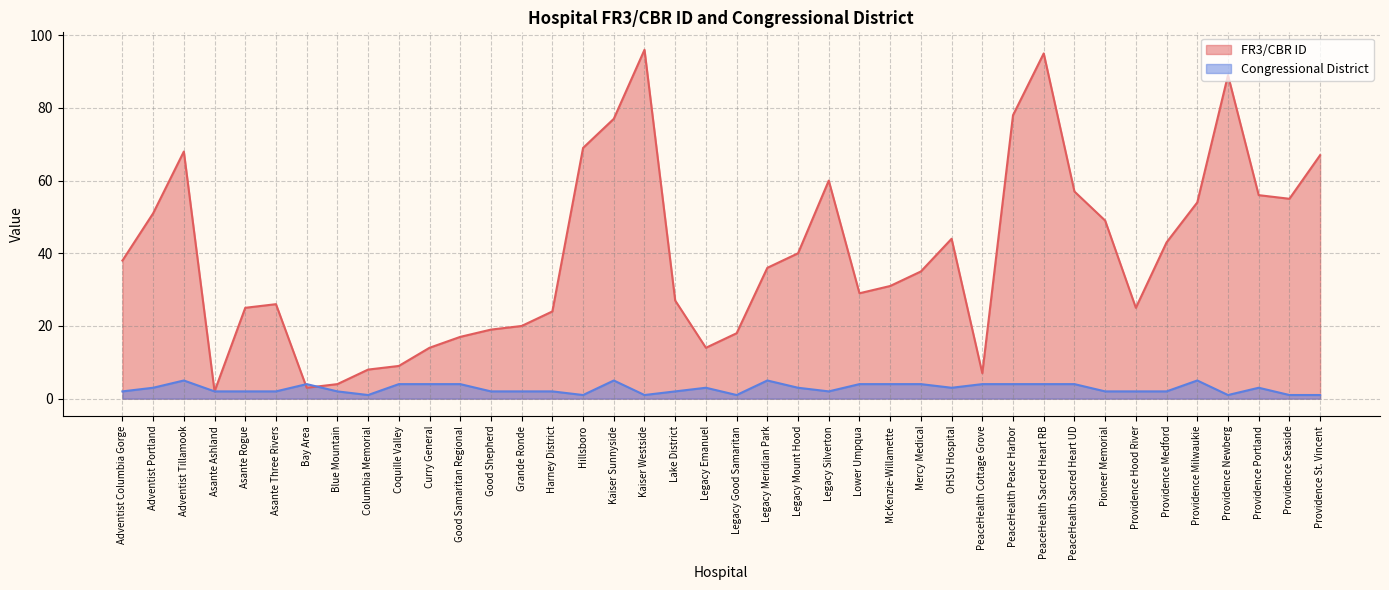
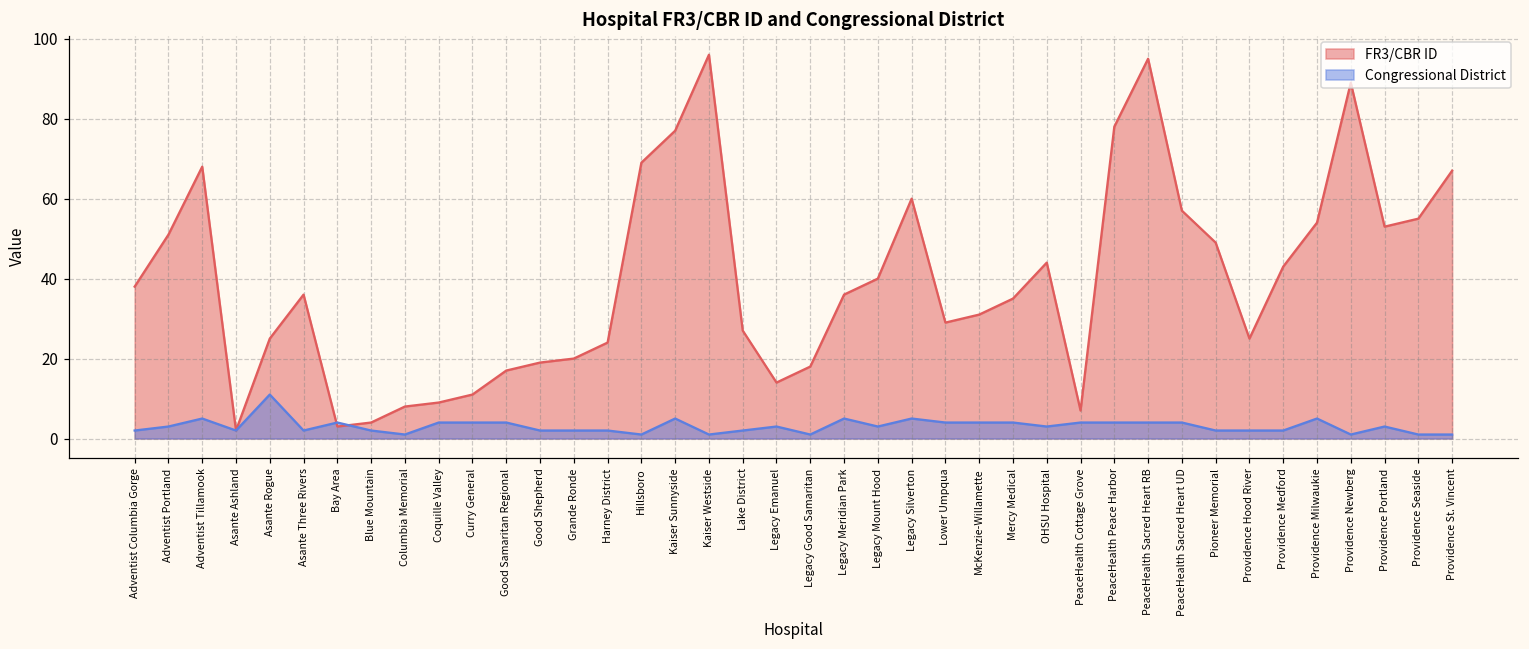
Congressional District, Asante Rogue: 2 -> 11
FR3/CBR ID, Asante Three Rivers: 26 -> 36
FR3/CBR ID, Curry General: 14 -> 11
Congressional District, Legacy Silverton: 2 -> 5
FR3/CBR ID, Providence Portland: 56 -> 53
